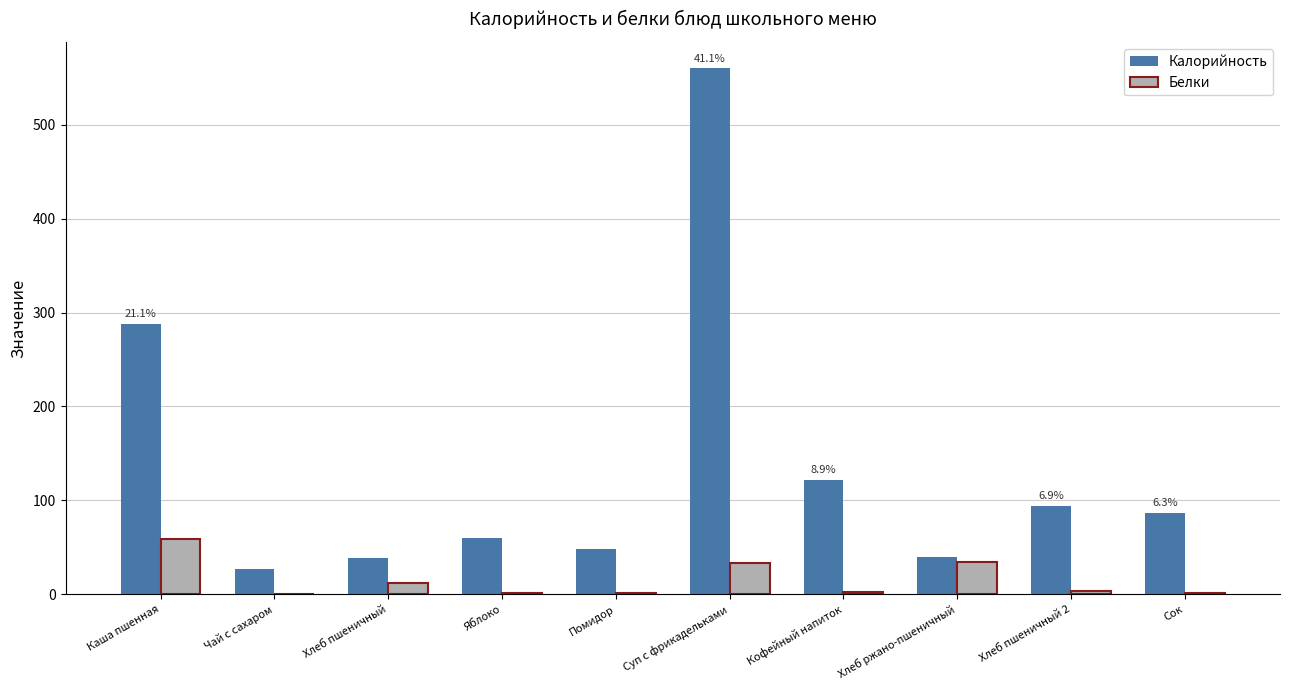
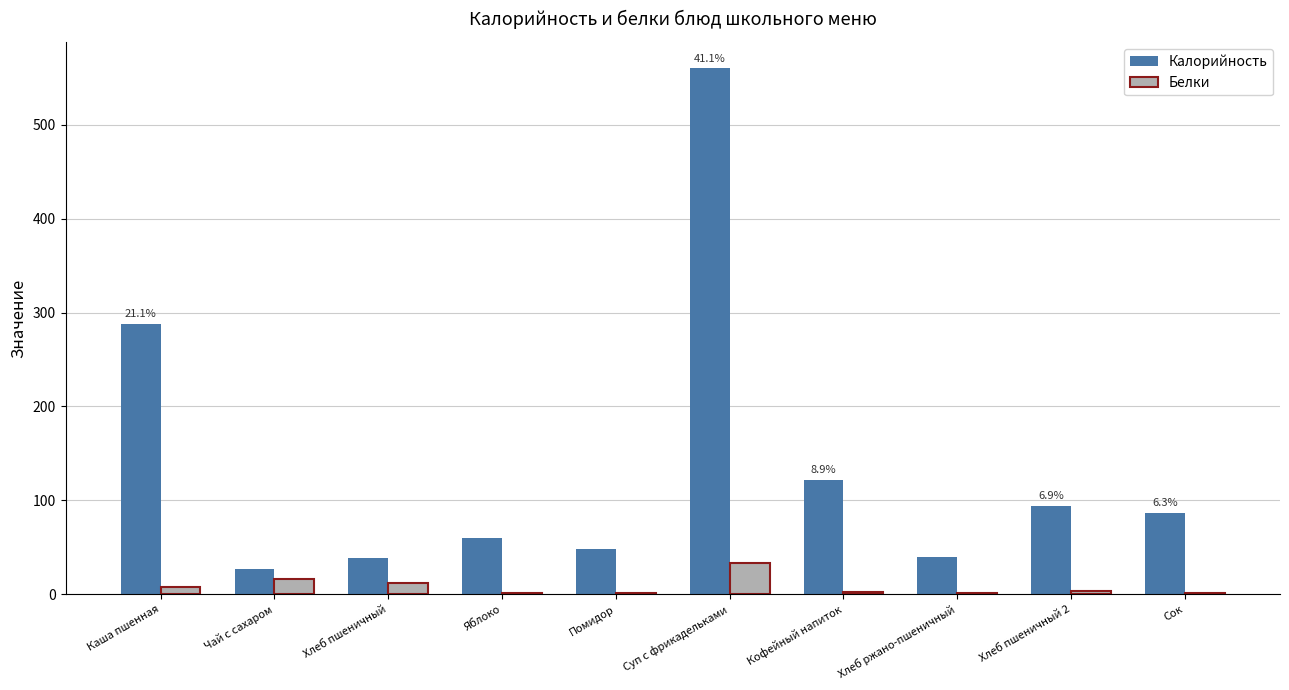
Белки, Каша пшенная: 60 -> 10
Белки, Чай с сахаром: 0 -> 20
Белки, Хлеб ржано-пшеничный: 30 -> 0
